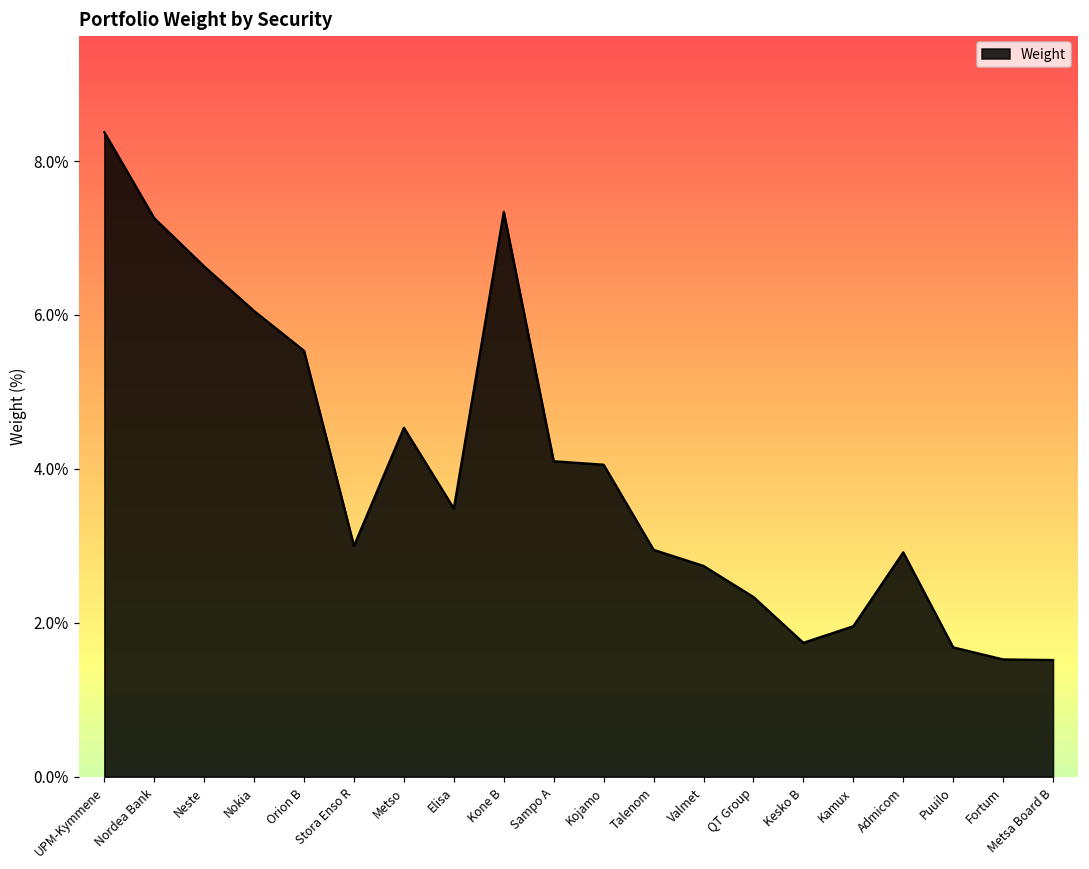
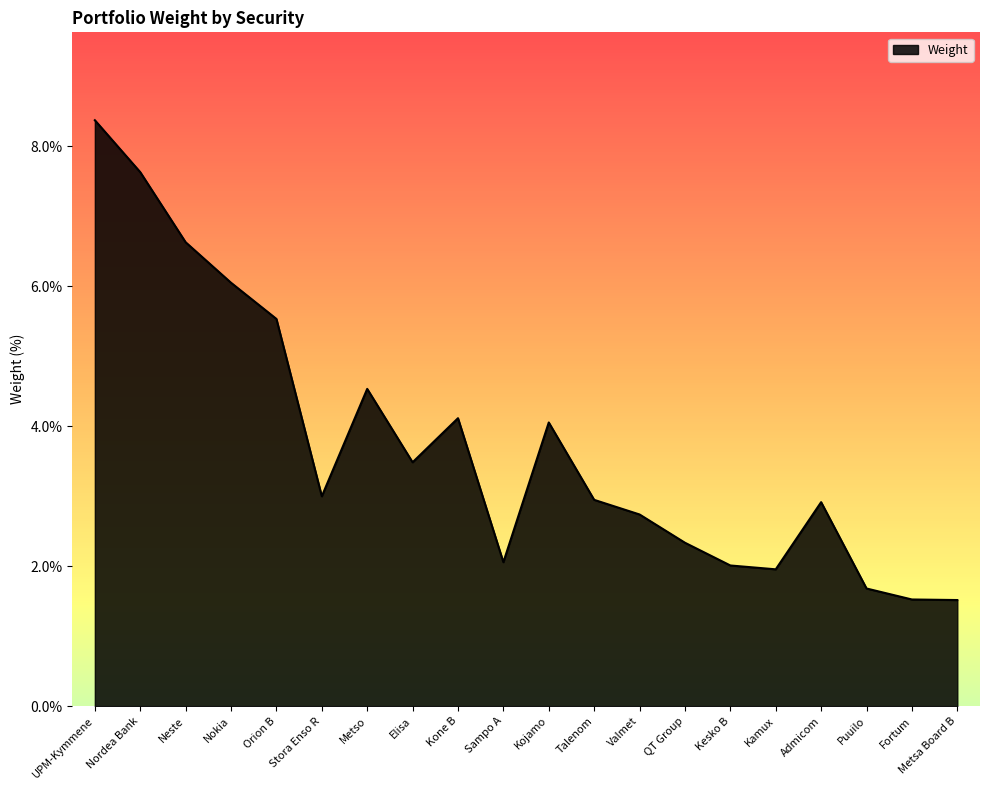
Nordea Bank: 7.3% -> 7.6%
Kone B: 7.3% -> 4.1%
Sampo A: 4.1% -> 2.1%
Kesko B: 1.7% -> 2.0%
